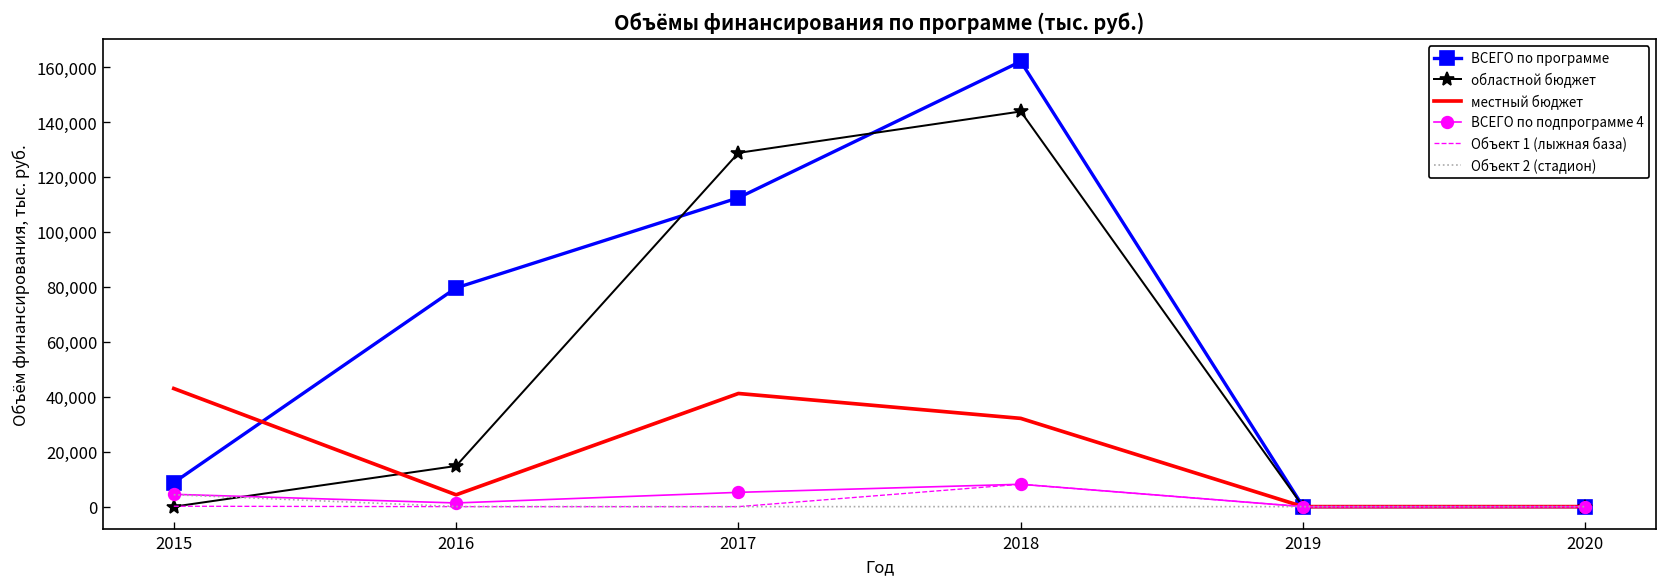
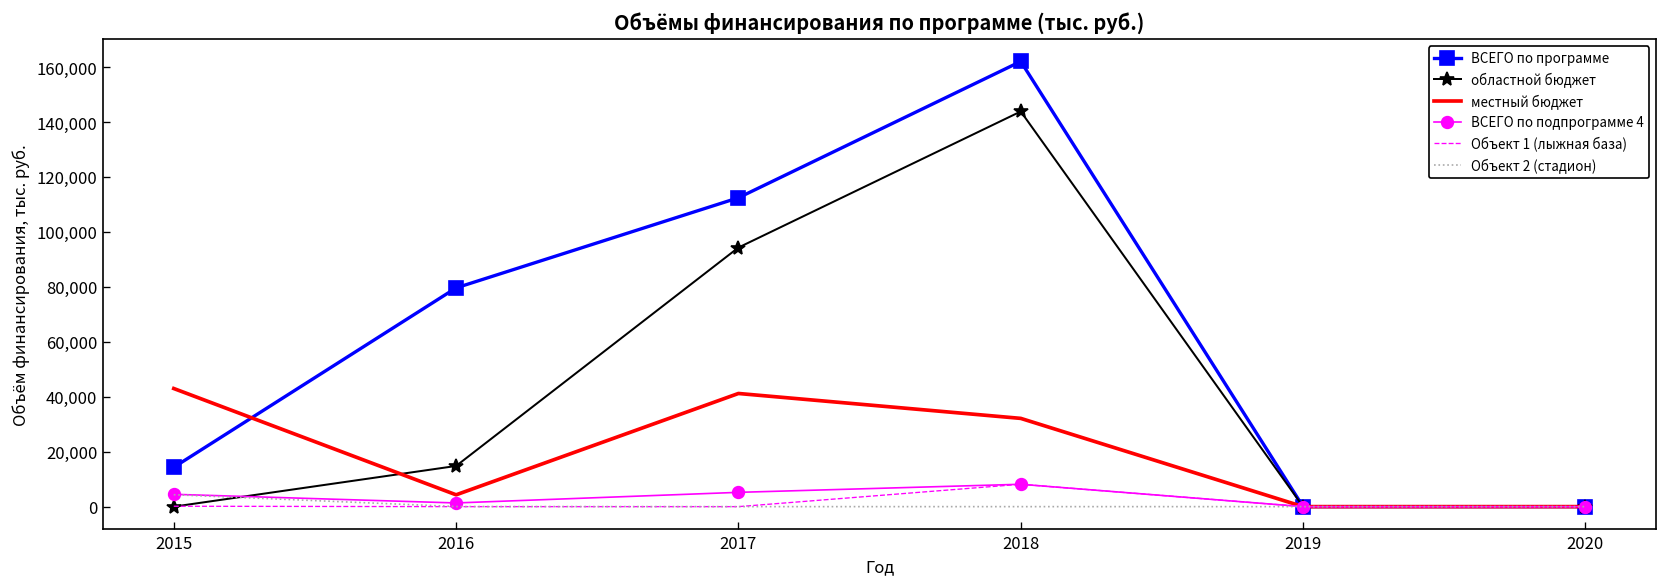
ВСЕГО по программе, 2015: 9,000 -> 14,000
областной бюджет, 2017: 129,000 -> 94,000
